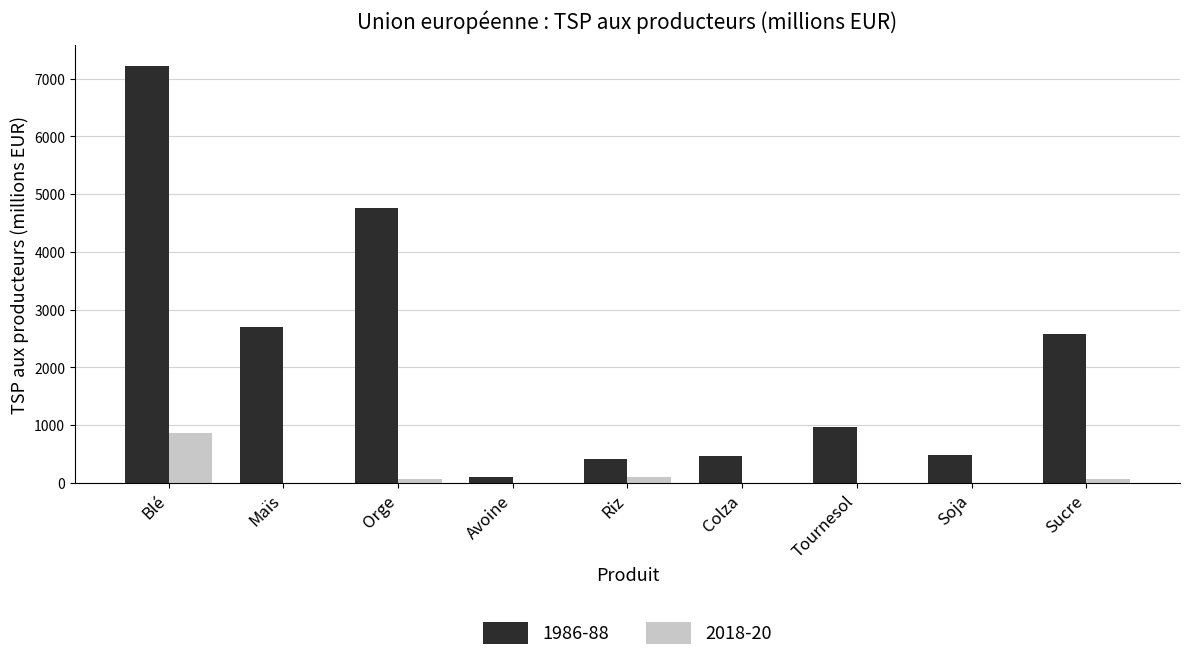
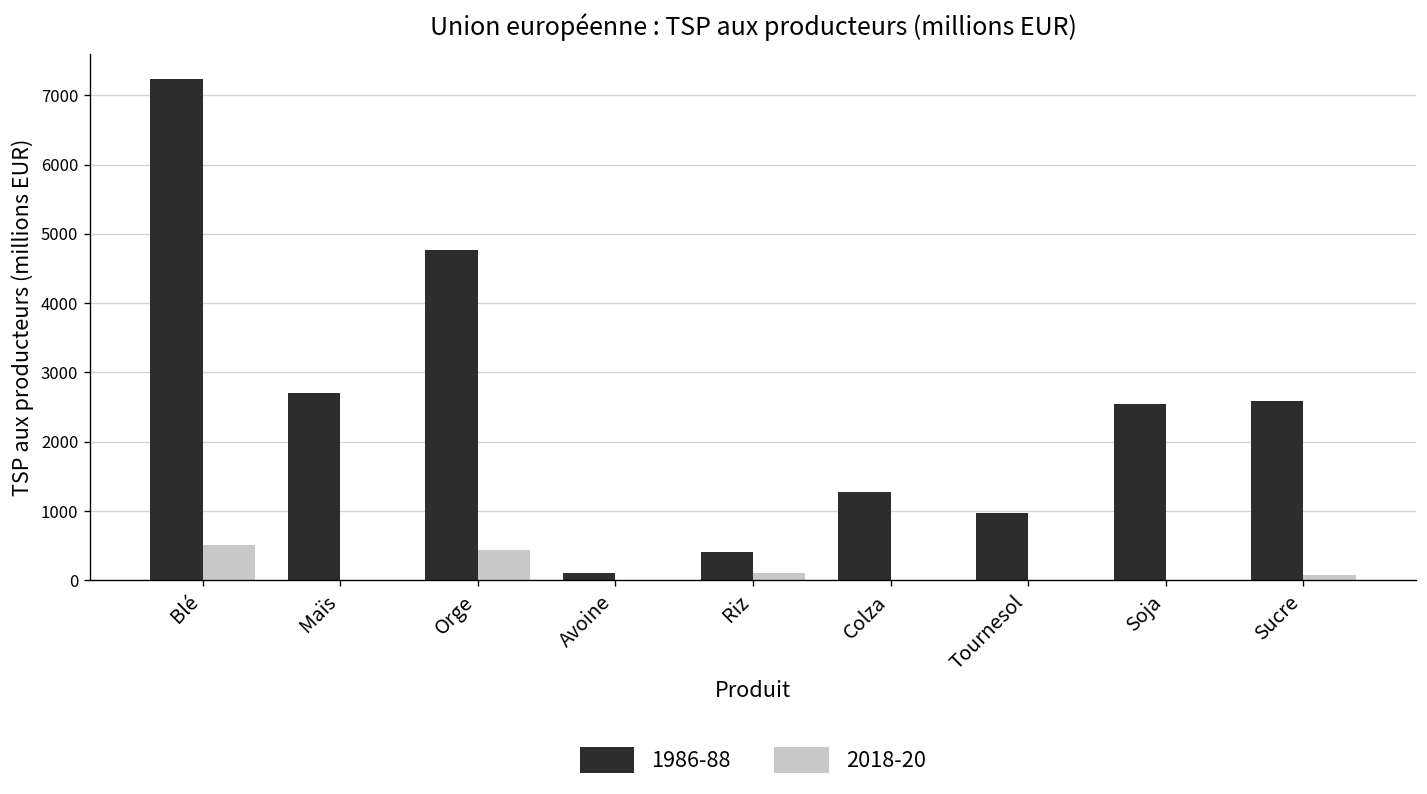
2018-20, Blé: 900 -> 500
2018-20, Orge: 100 -> 400
1986-88, Colza: 500 -> 1300
1986-88, Soja: 500 -> 2500
